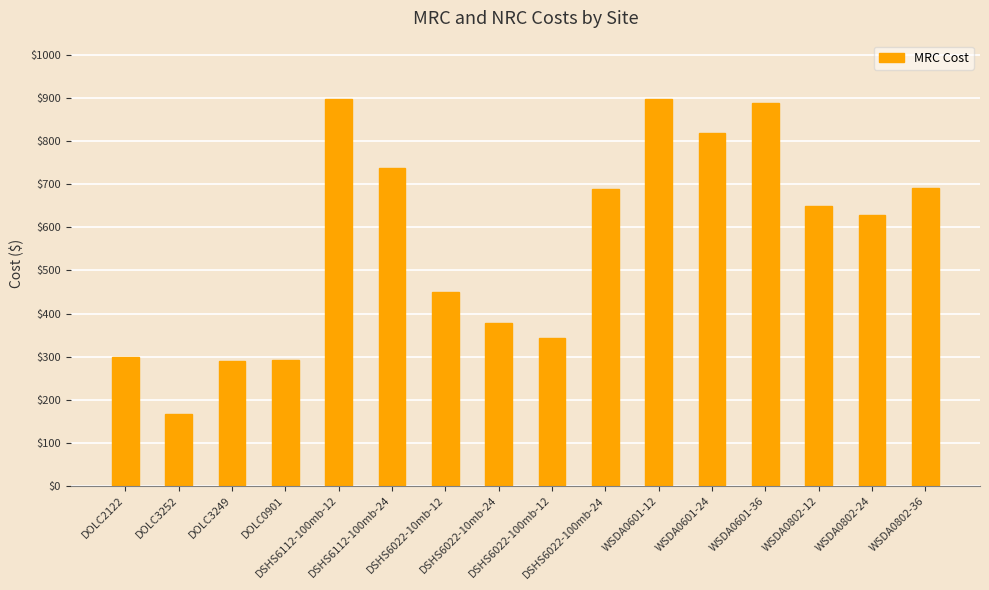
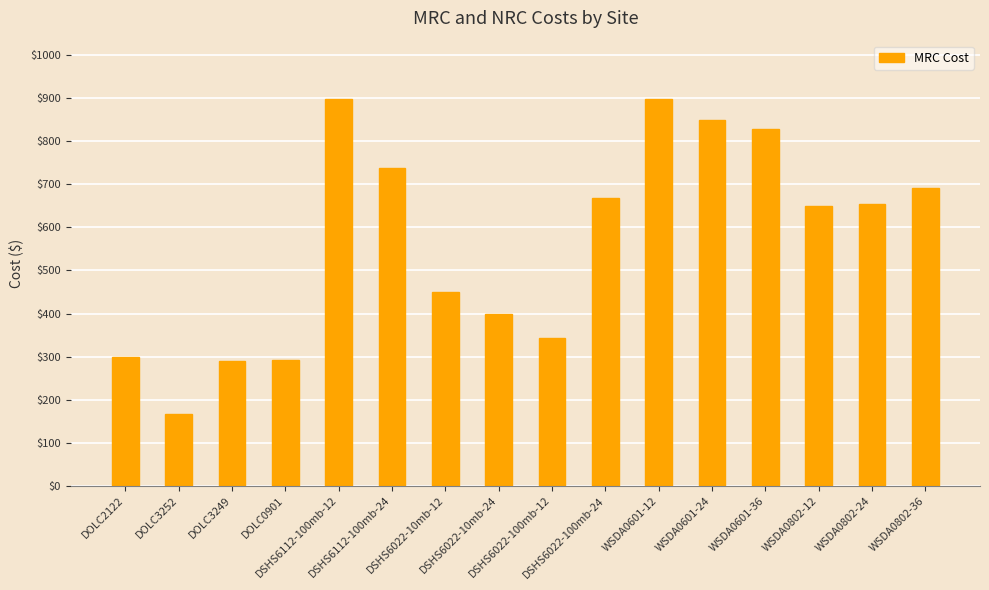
DSHS6022-10mb-24: $380 -> $400
DSHS6022-100mb-24: $690 -> $670
WSDA0601-24: $820 -> $850
WSDA0601-36: $890 -> $830
WSDA0802-24: $630 -> $650
